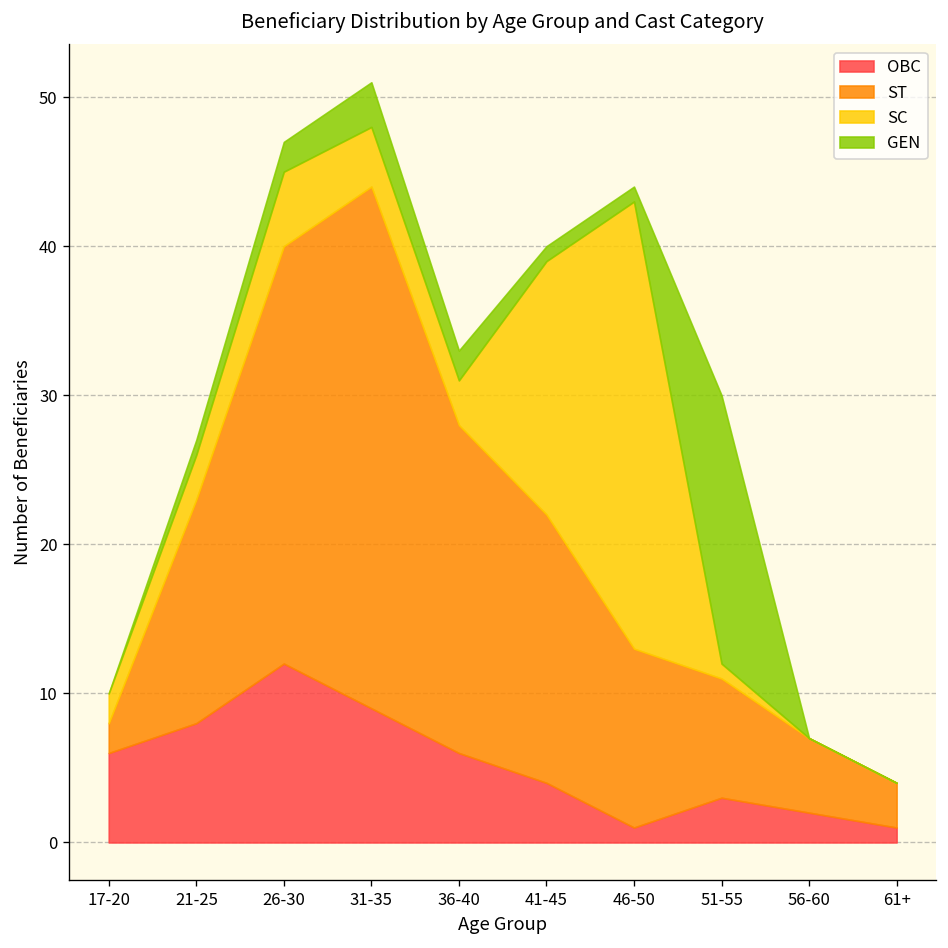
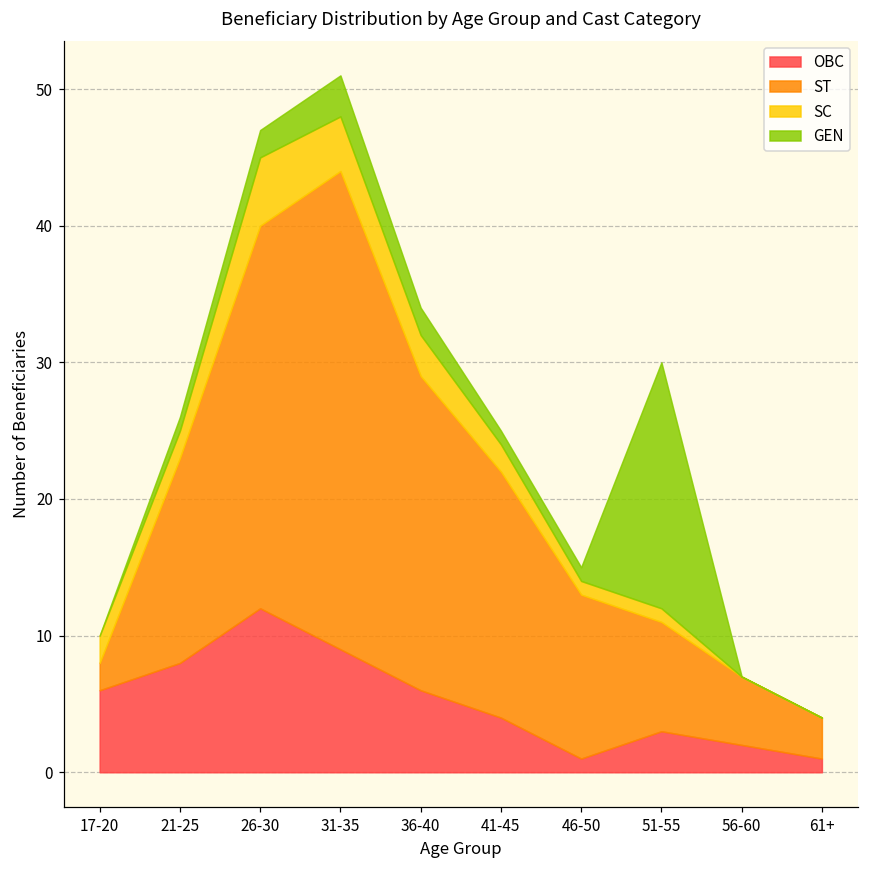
SC, 21-25: 3 -> 2
ST, 36-40: 22 -> 23
SC, 41-45: 17 -> 2
SC, 46-50: 30 -> 1
